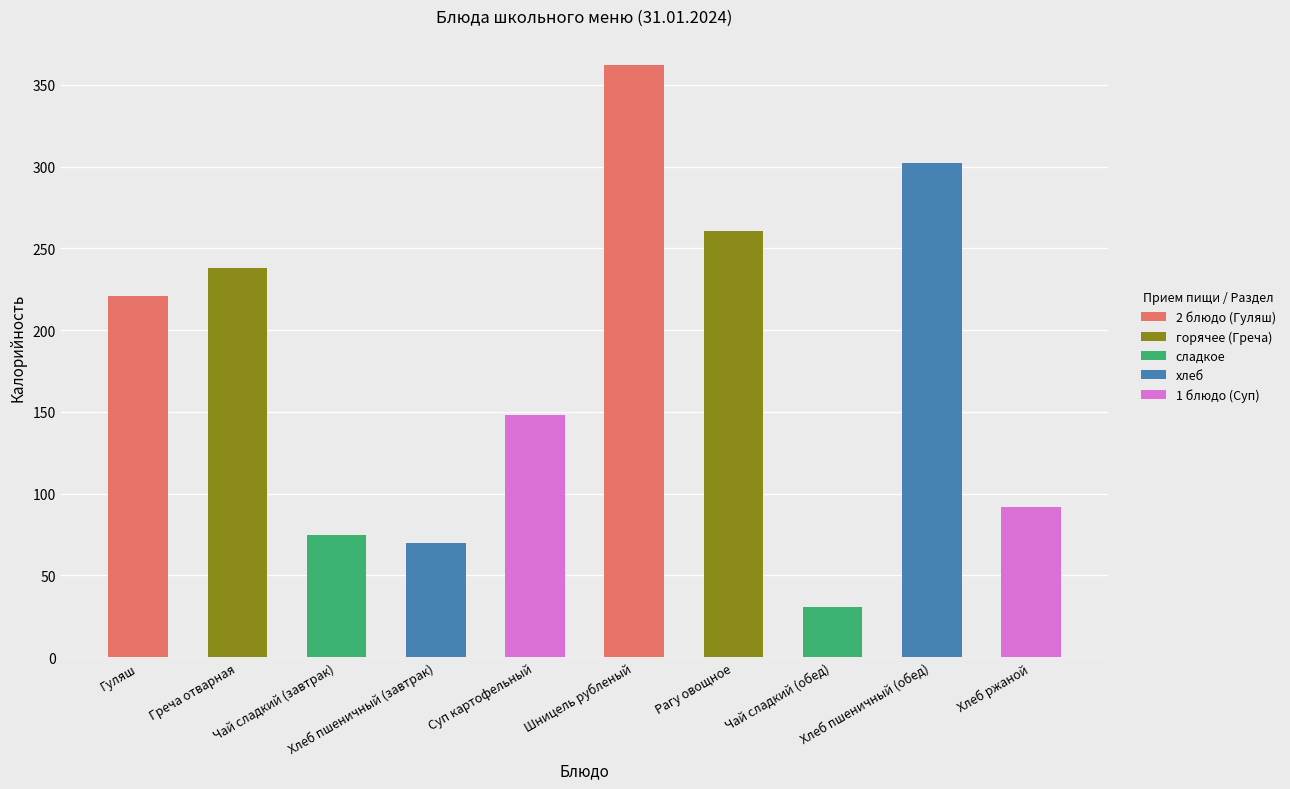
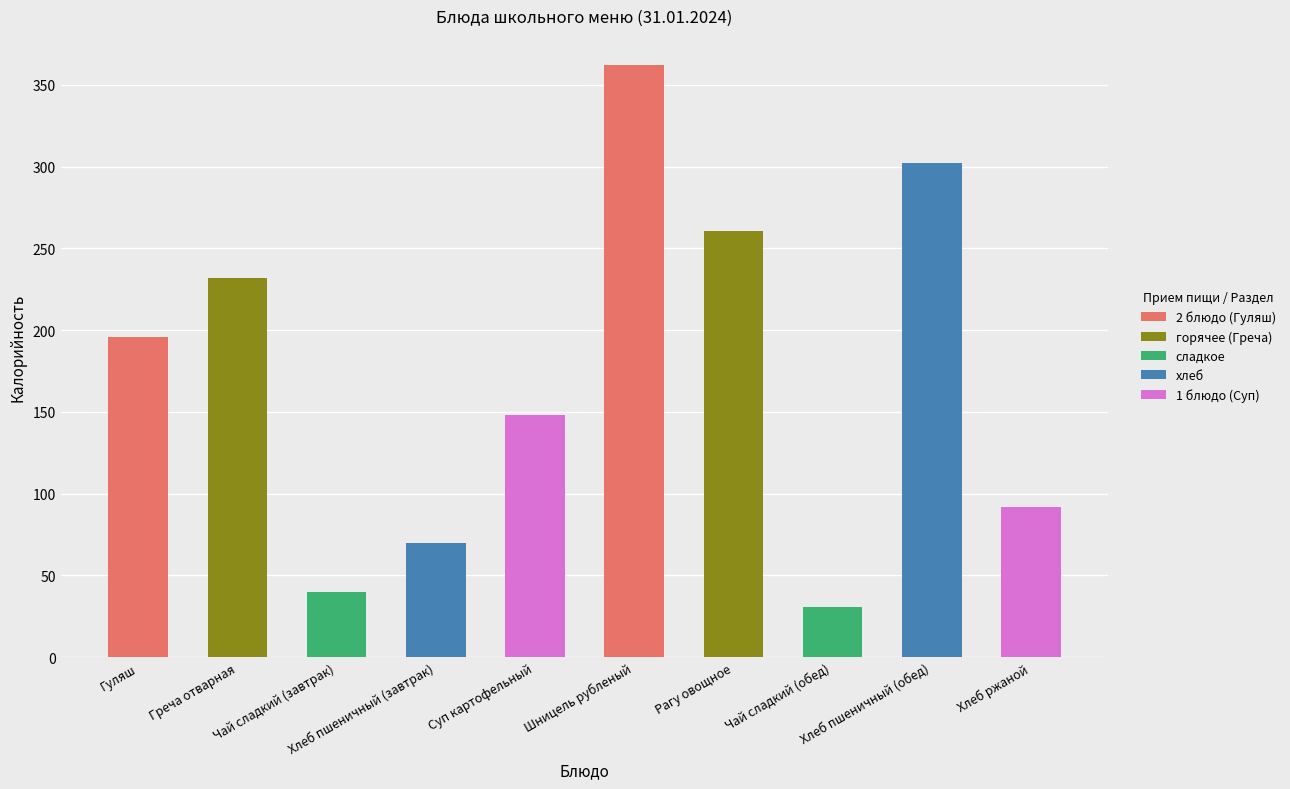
Гуляш: 221 -> 196
Греча отварная: 238 -> 232
Чай сладкий (завтрак): 75 -> 40
